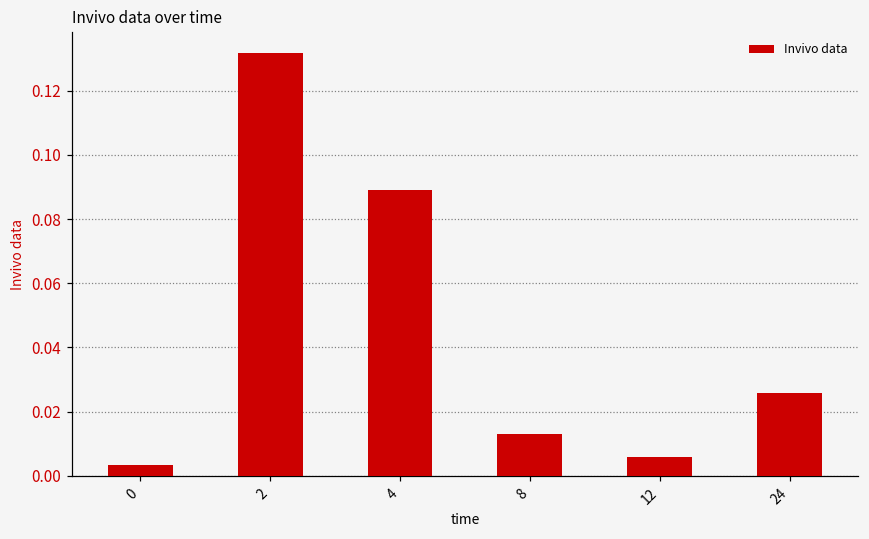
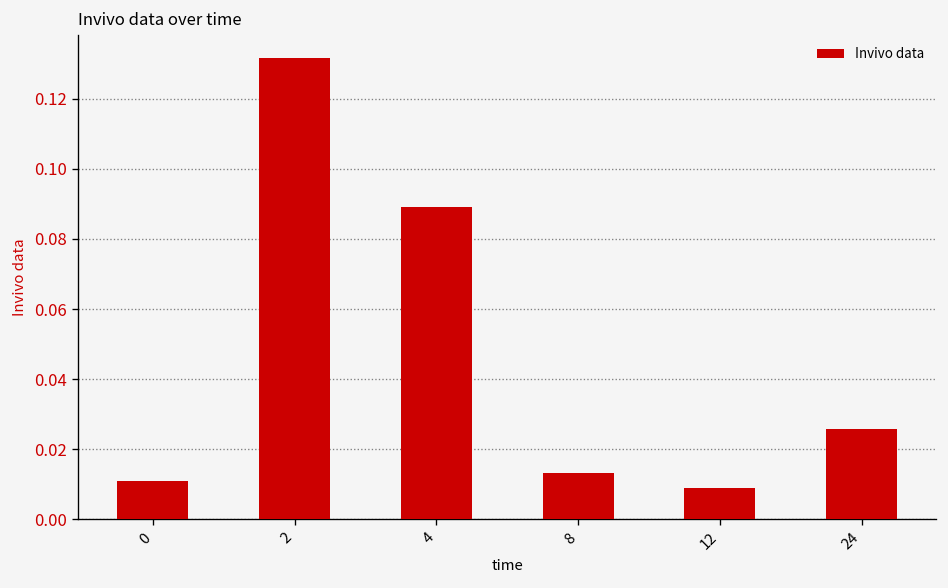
0: 0.003 -> 0.011
12: 0.006 -> 0.009
